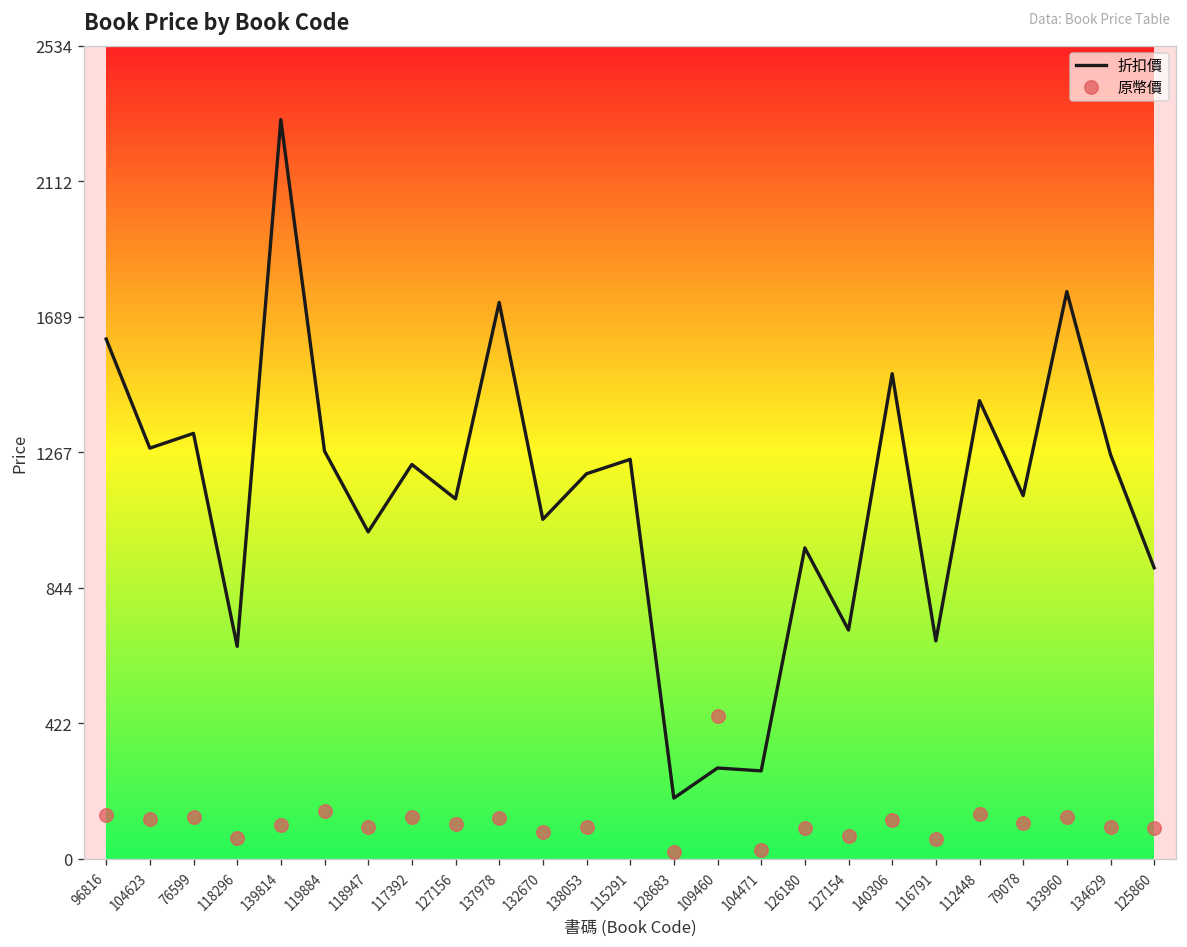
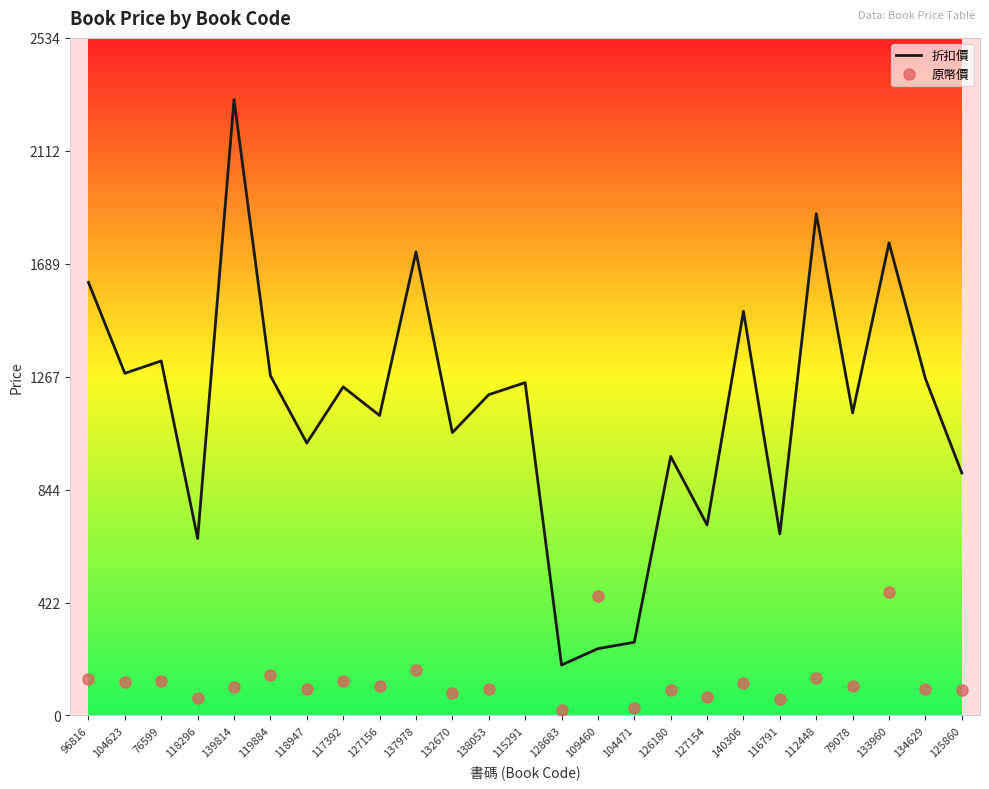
原幣價, 137978: 130 -> 170
折扣價, 109460: 280 -> 250
折扣價, 112448: 1430 -> 1880
原幣價, 133960: 130 -> 460
